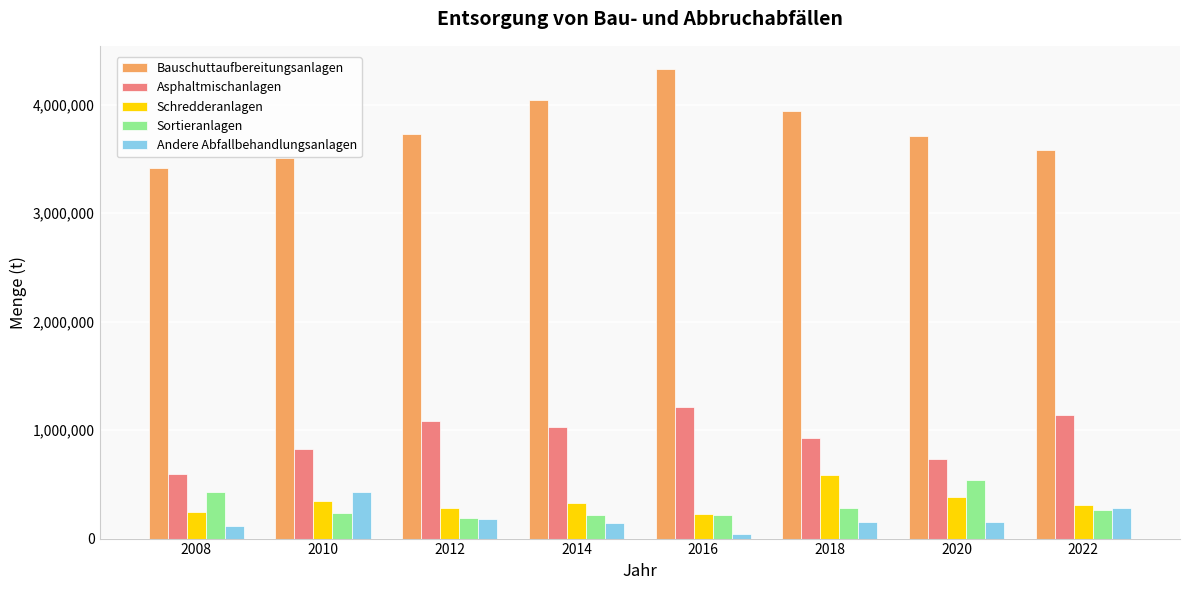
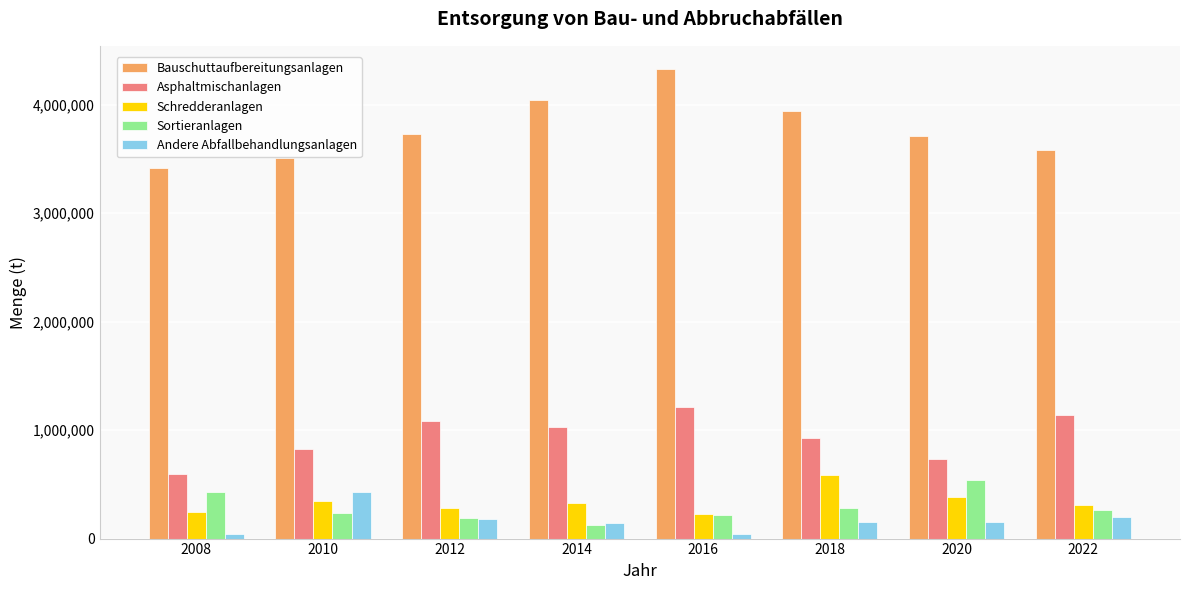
Andere Abfallbehandlungsanlagen, 2008: 120,000 -> 40,000
Sortieranlagen, 2014: 220,000 -> 130,000
Andere Abfallbehandlungsanlagen, 2022: 280,000 -> 200,000
